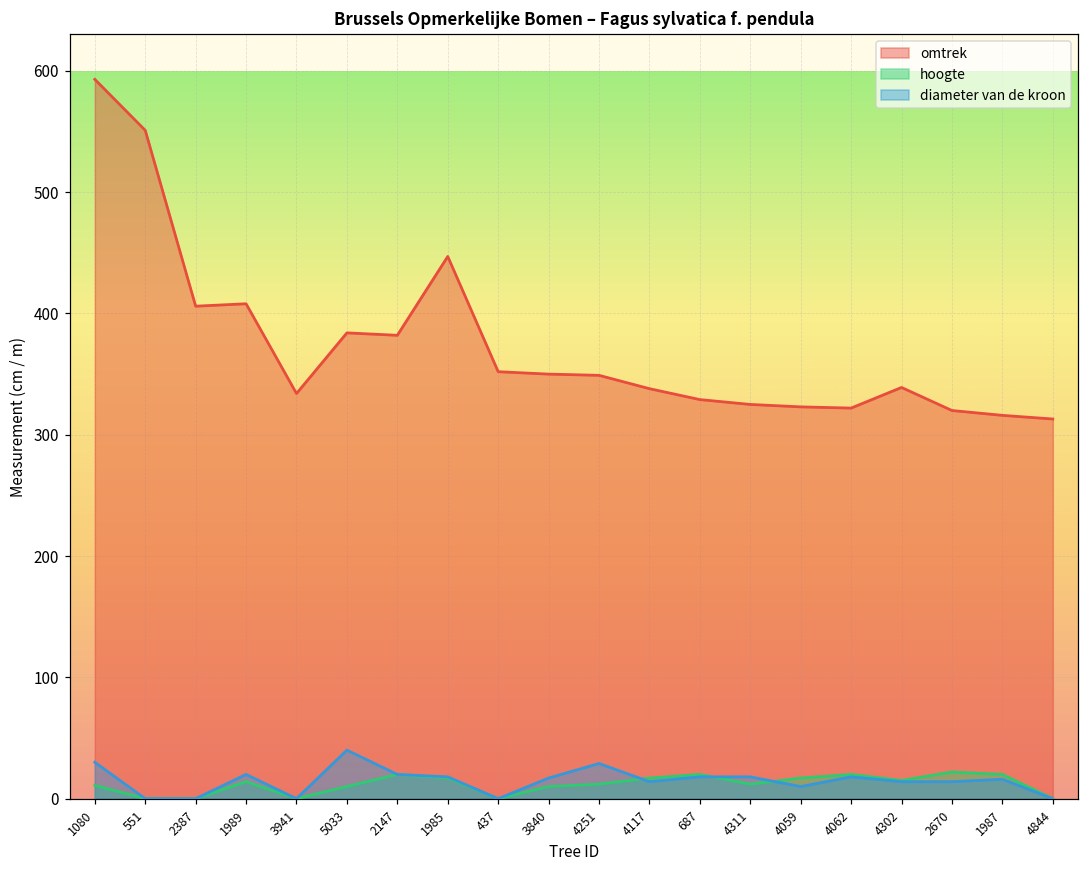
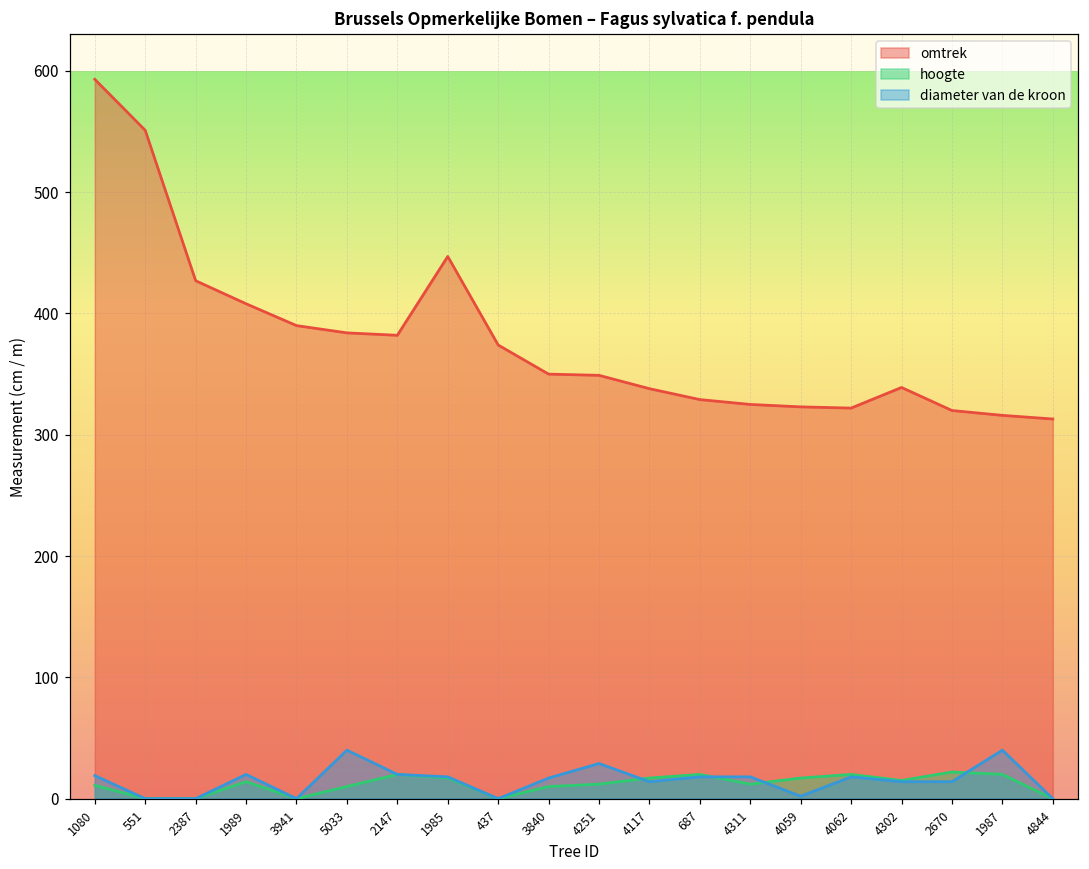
diameter van de kroon, 1080: 30 -> 19
omtrek, 2387: 406 -> 427
omtrek, 3941: 334 -> 390
omtrek, 437: 352 -> 374
diameter van de kroon, 4059: 10 -> 2
diameter van de kroon, 1987: 16 -> 40
